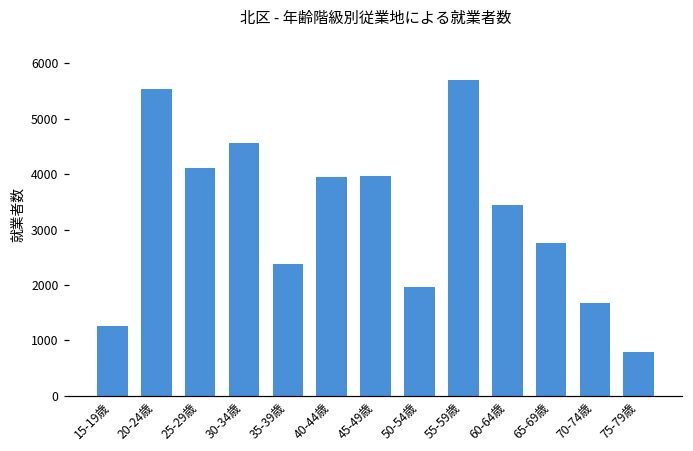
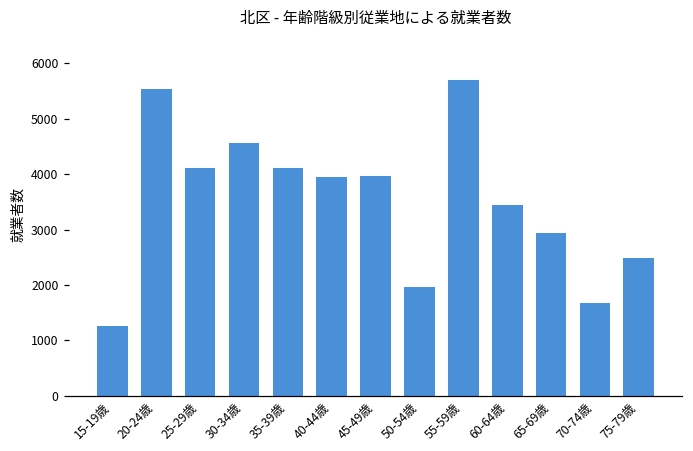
35-39歳: 2400 -> 4100
65-69歳: 2800 -> 2900
75-79歳: 800 -> 2500
